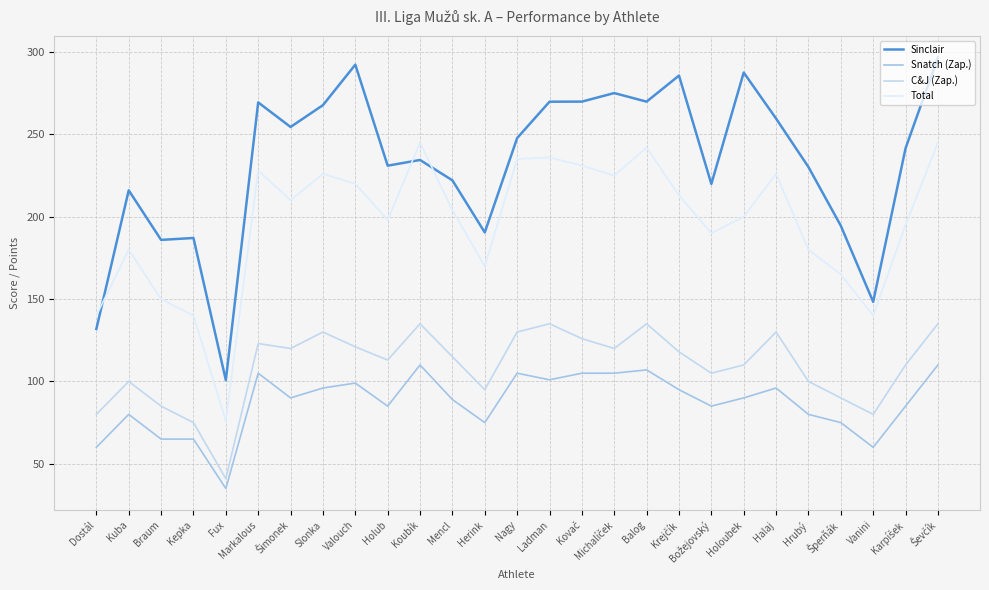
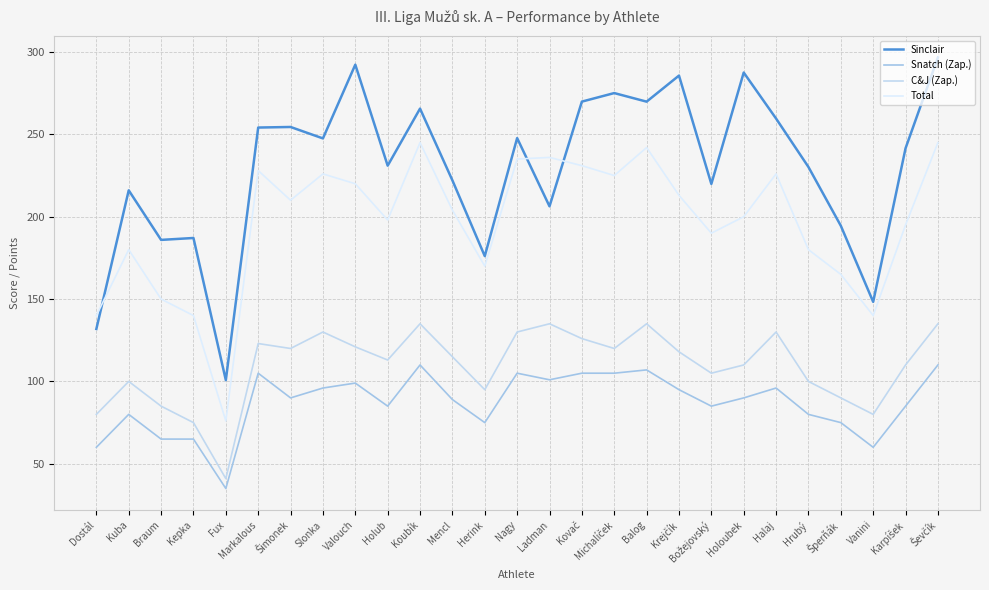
Sinclair, Markalous: 269 -> 254
Sinclair, Slonka: 268 -> 248
Sinclair, Koubík: 234 -> 266
Sinclair, Herink: 190 -> 176
Sinclair, Ladman: 270 -> 206
